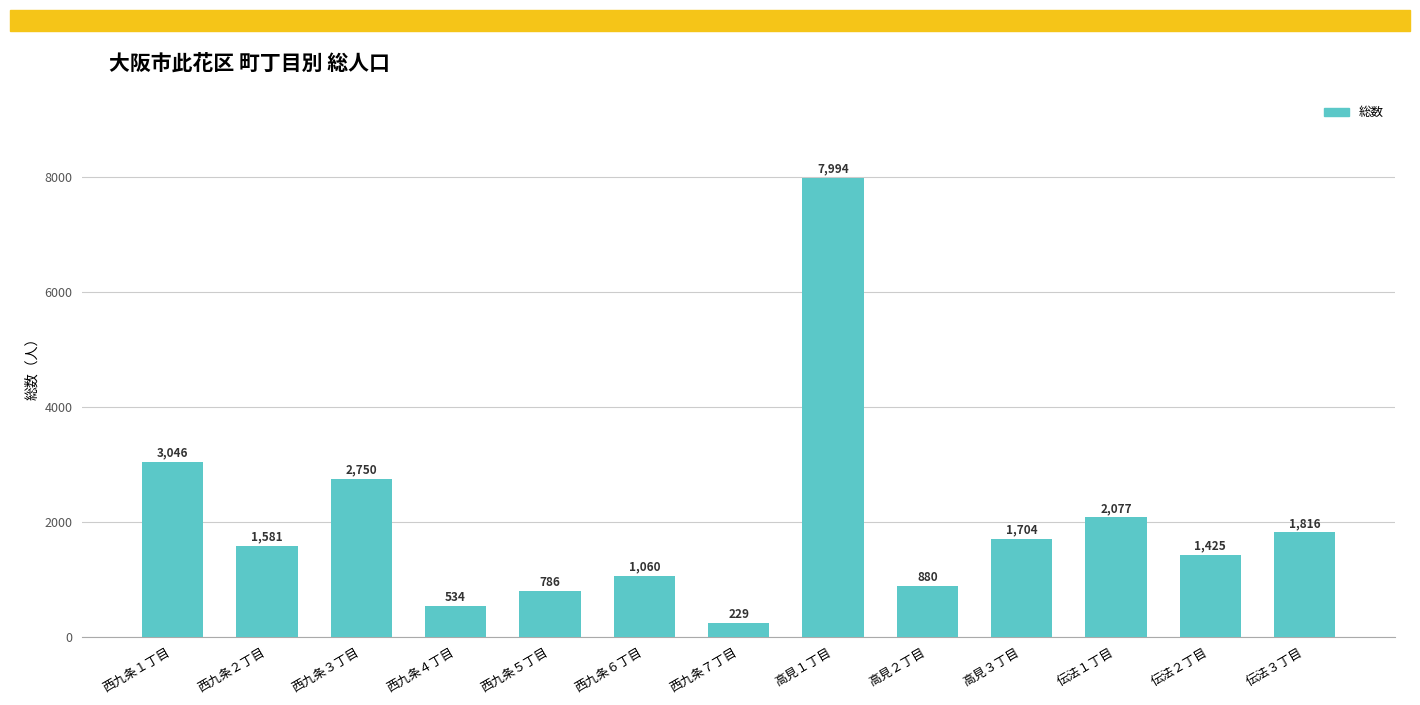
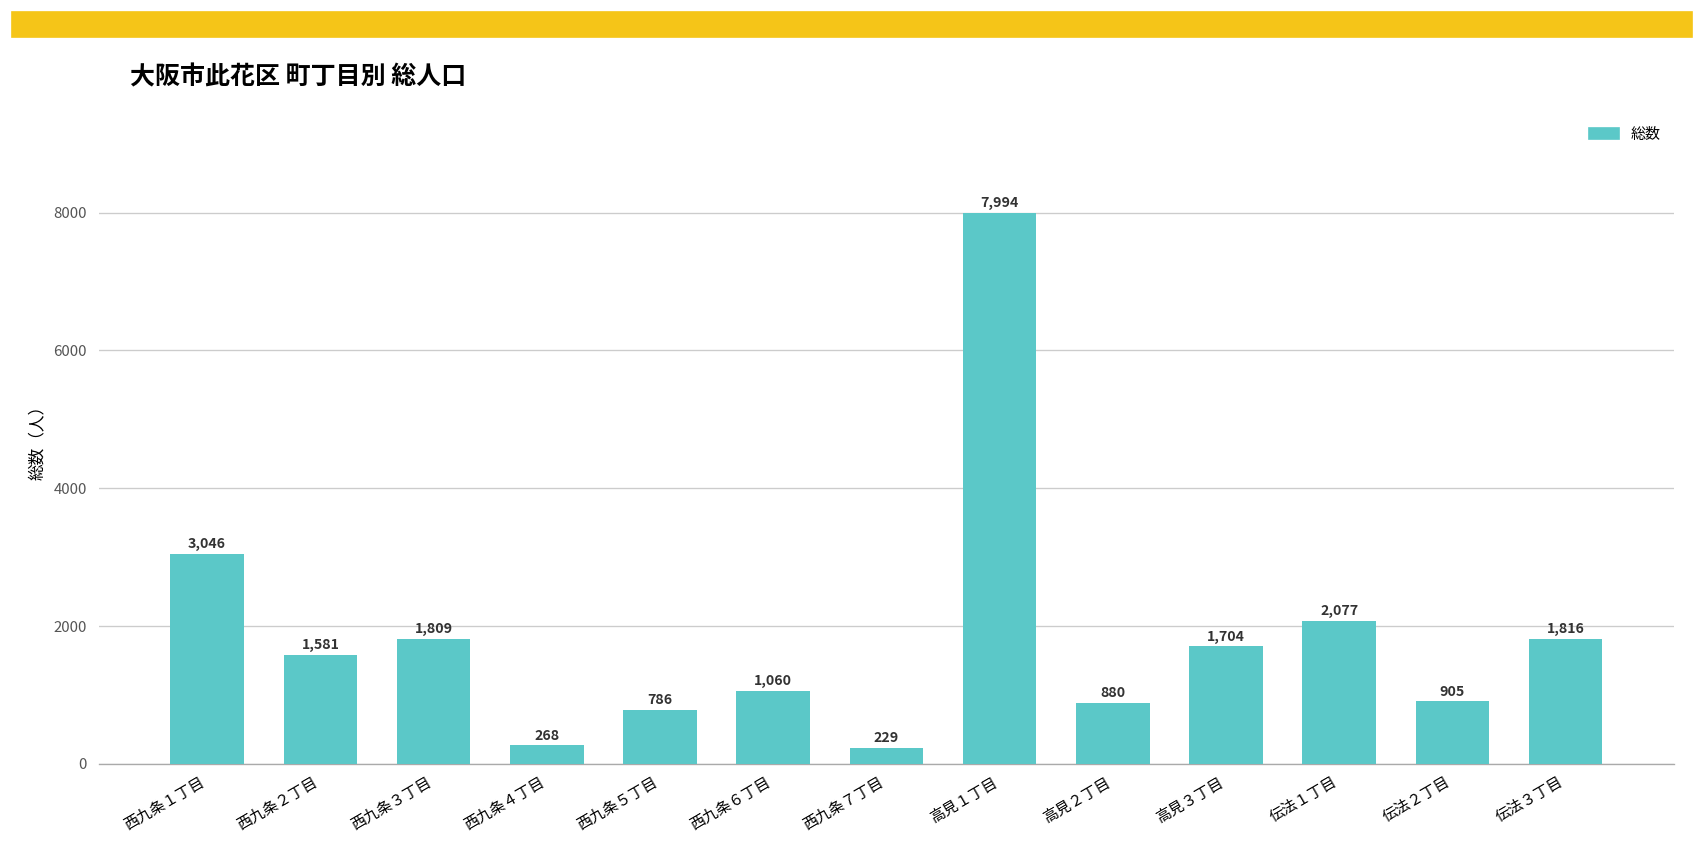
西九条３丁目: 2,750 -> 1,809
西九条４丁目: 534 -> 268
伝法２丁目: 1,425 -> 905
